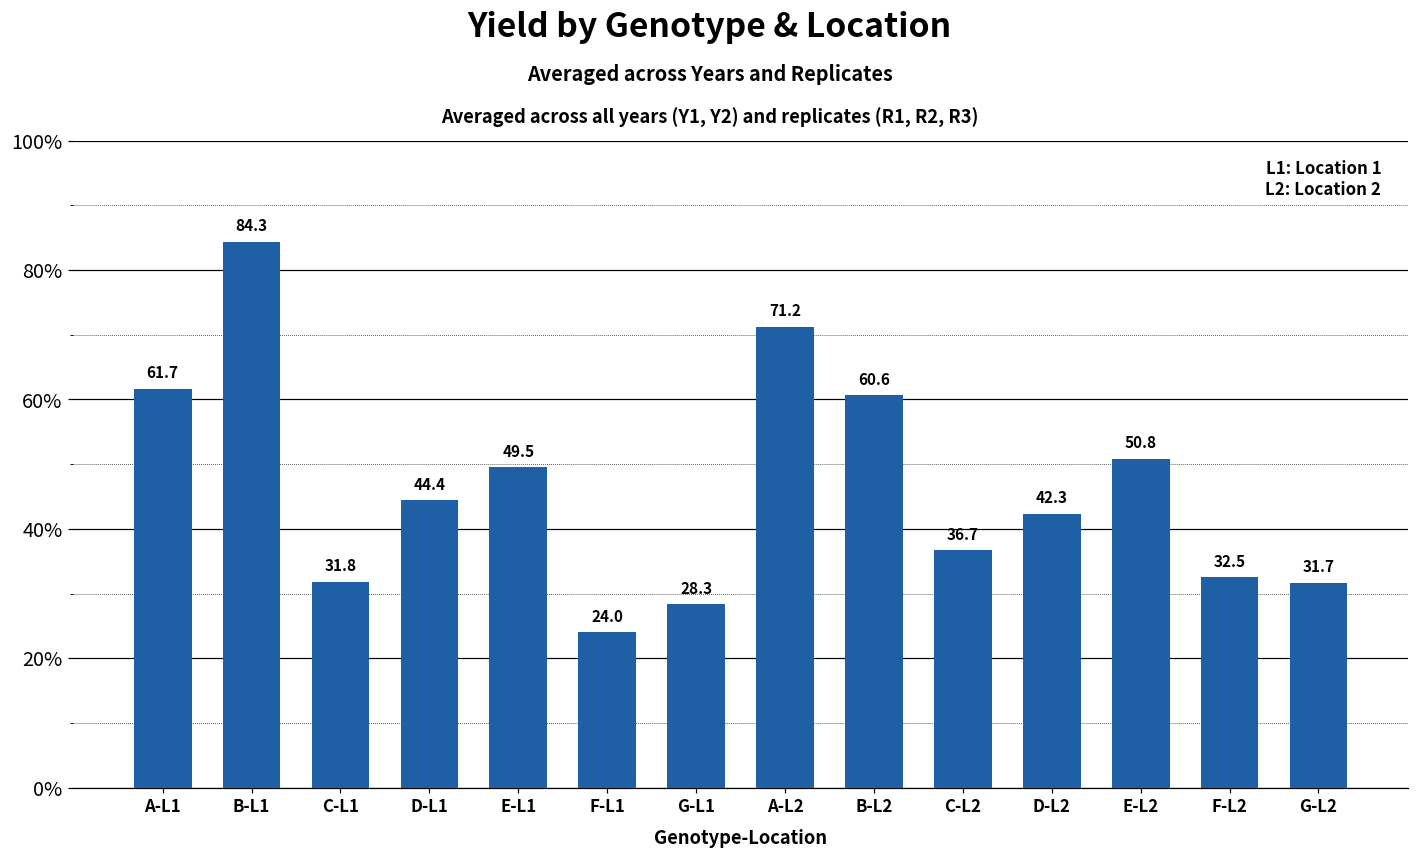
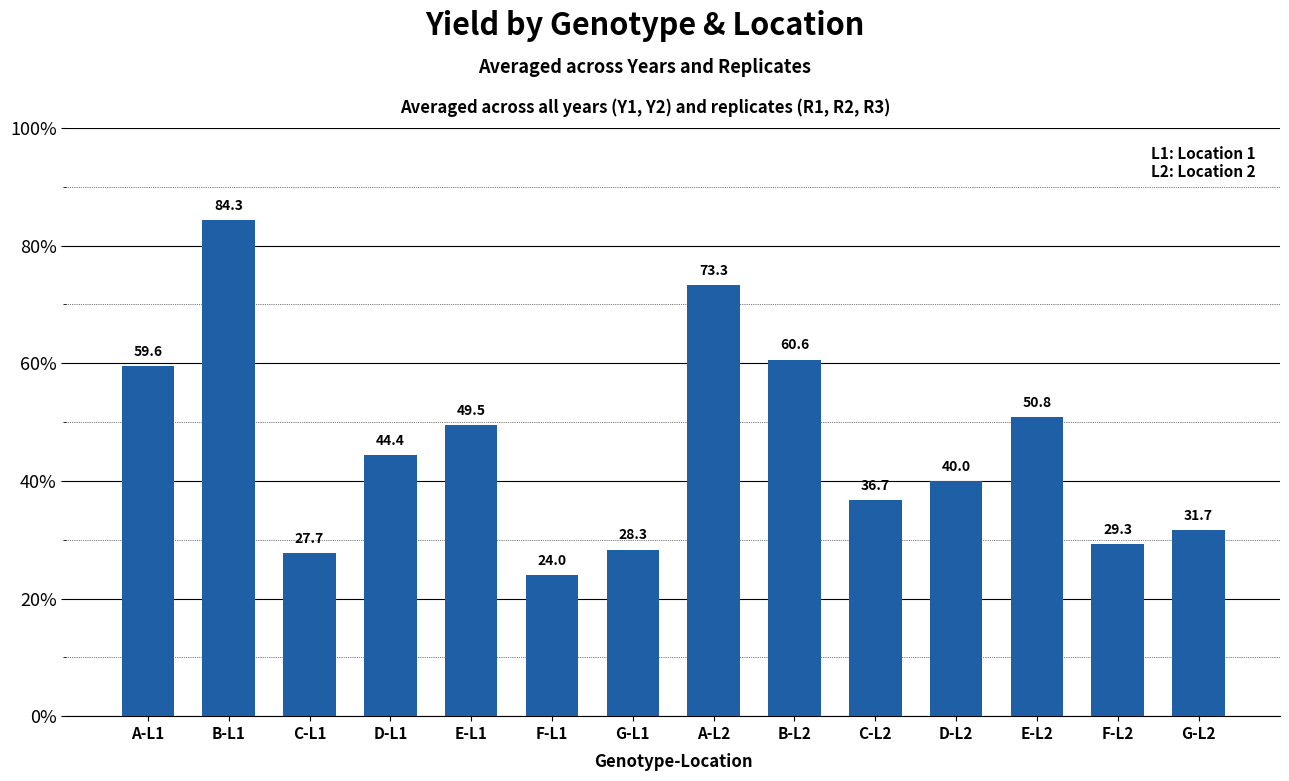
A-L1: 61.7 -> 59.6
C-L1: 31.8 -> 27.7
A-L2: 71.2 -> 73.3
D-L2: 42.3 -> 40.0
F-L2: 32.5 -> 29.3
